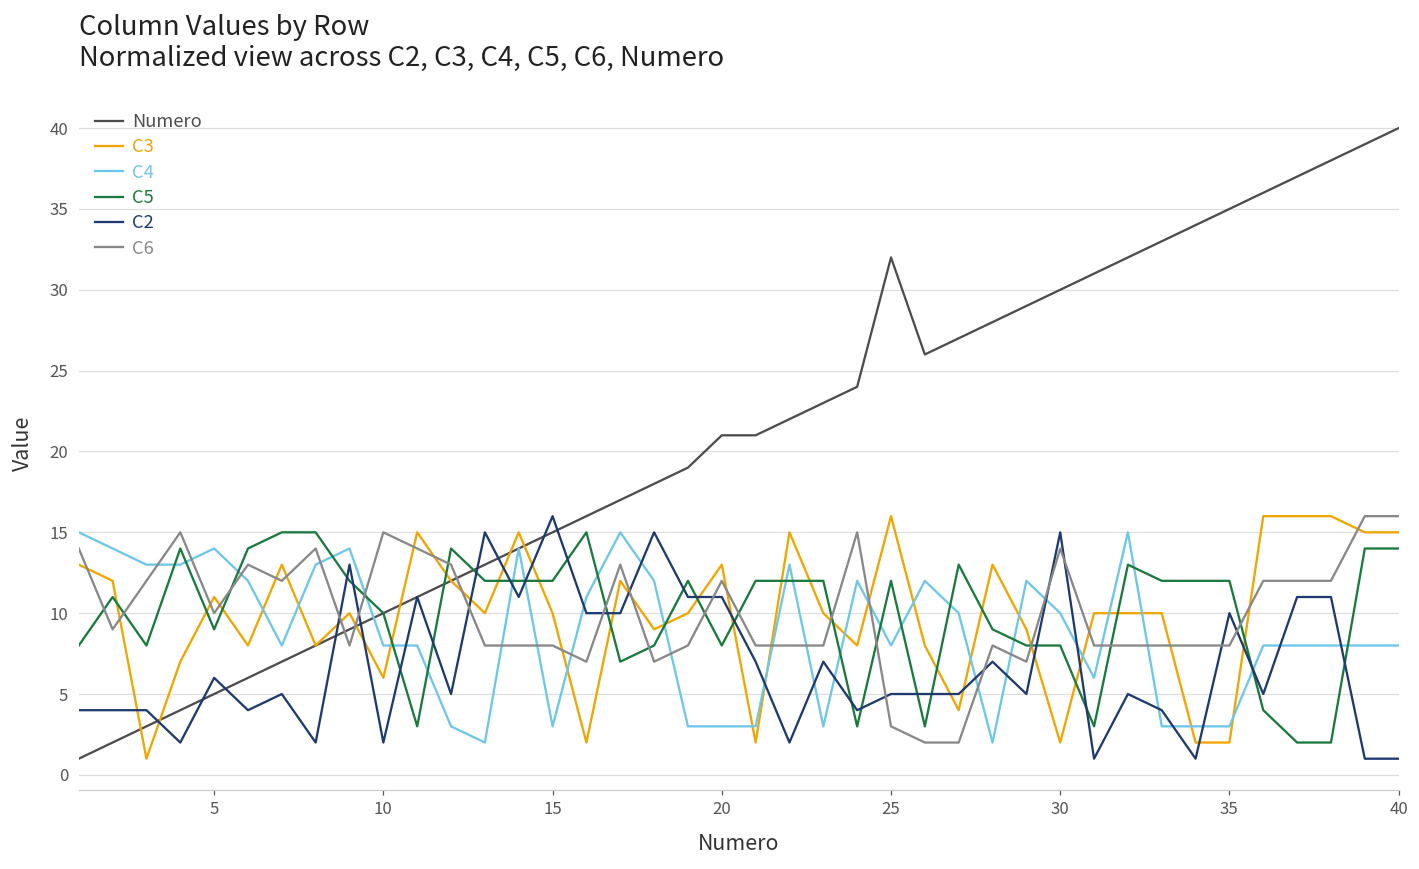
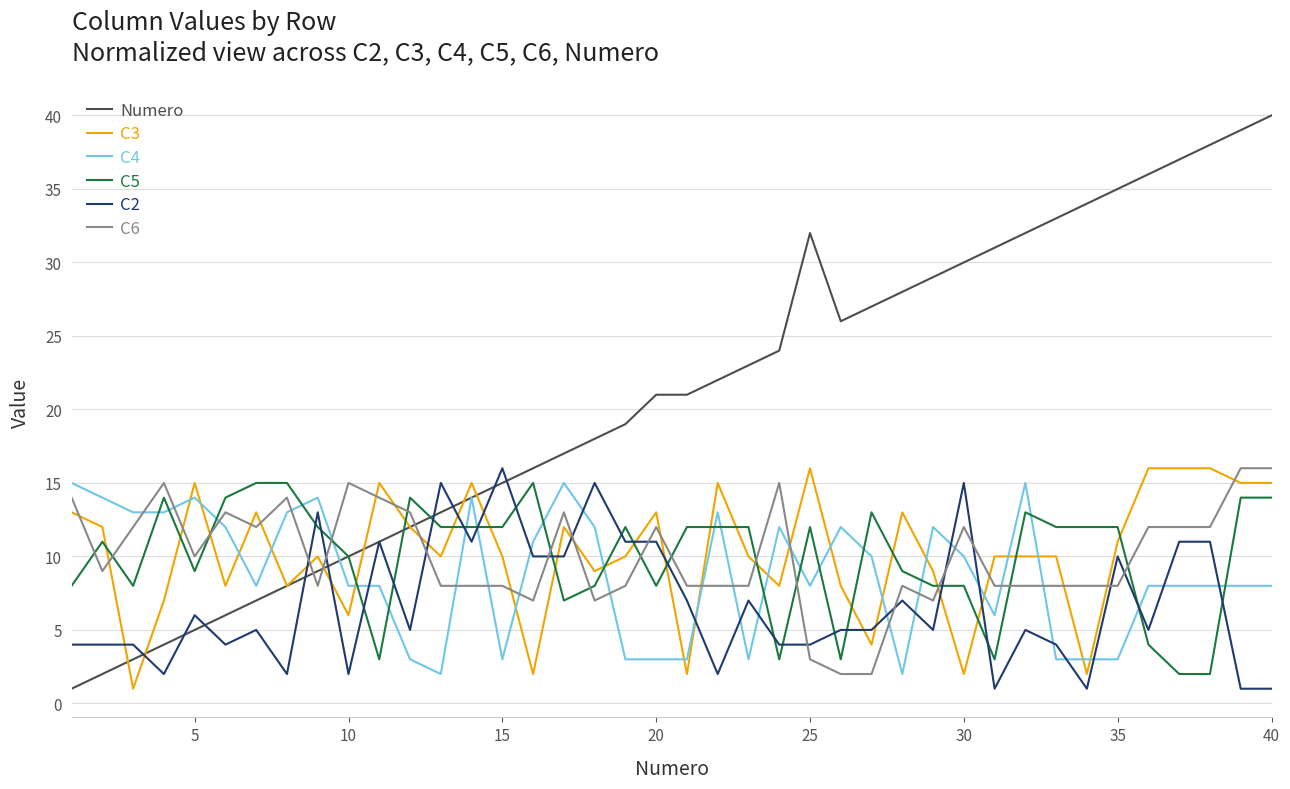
C3, 5: 11 -> 15
C2, 25: 5 -> 4
C6, 30: 14 -> 12
C3, 35: 2 -> 11
